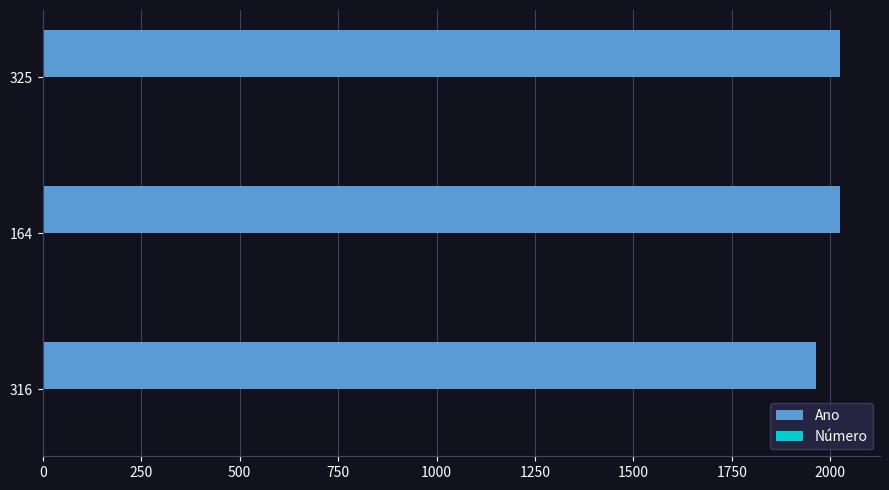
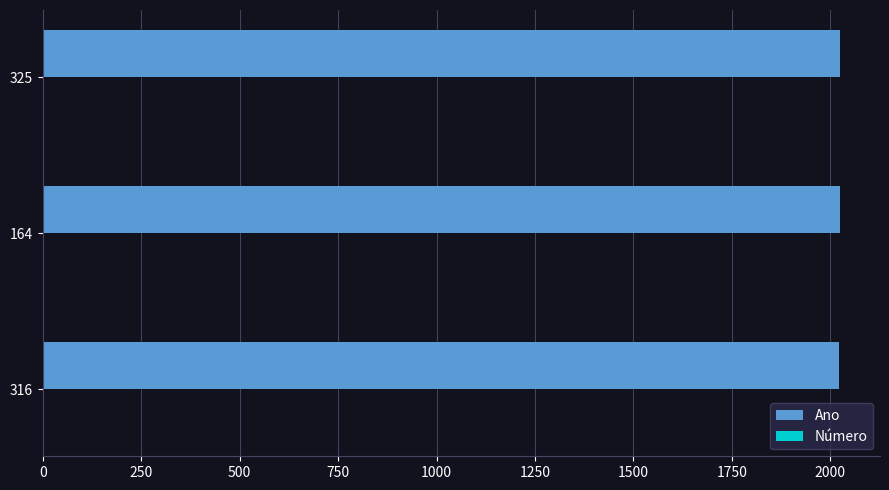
Ano, 316: 1960 -> 2020
